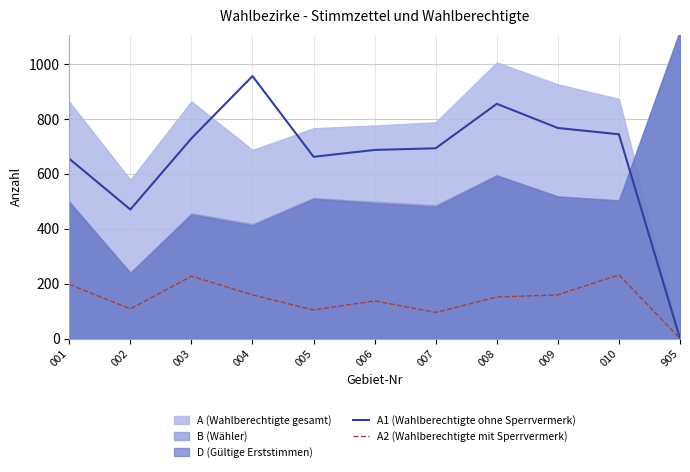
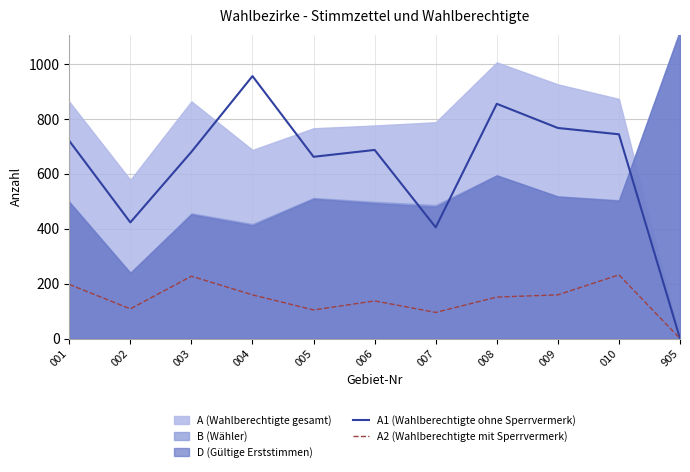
A1 (Wahlberechtigte ohne Sperrvermerk), 001: 660 -> 720
A1 (Wahlberechtigte ohne Sperrvermerk), 002: 470 -> 420
A1 (Wahlberechtigte ohne Sperrvermerk), 003: 730 -> 680
A1 (Wahlberechtigte ohne Sperrvermerk), 007: 690 -> 410
